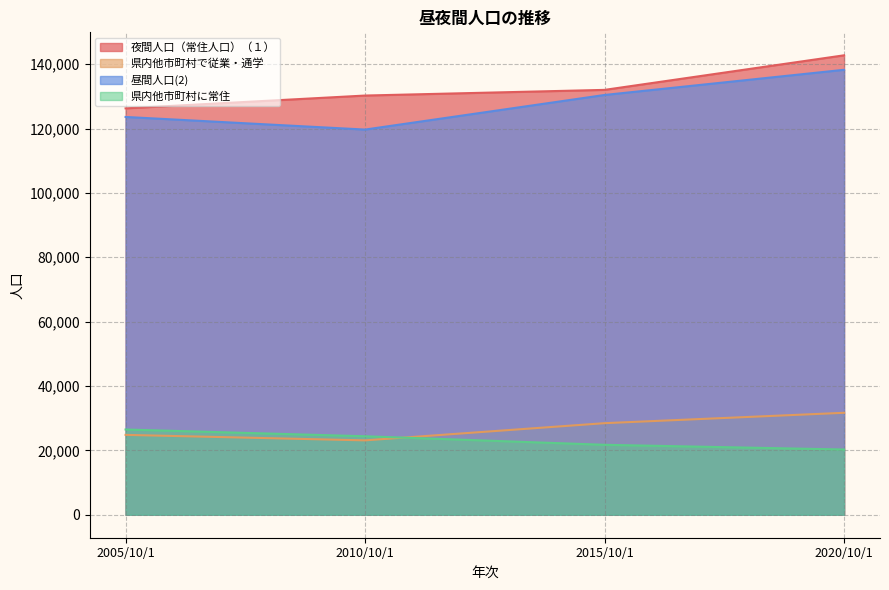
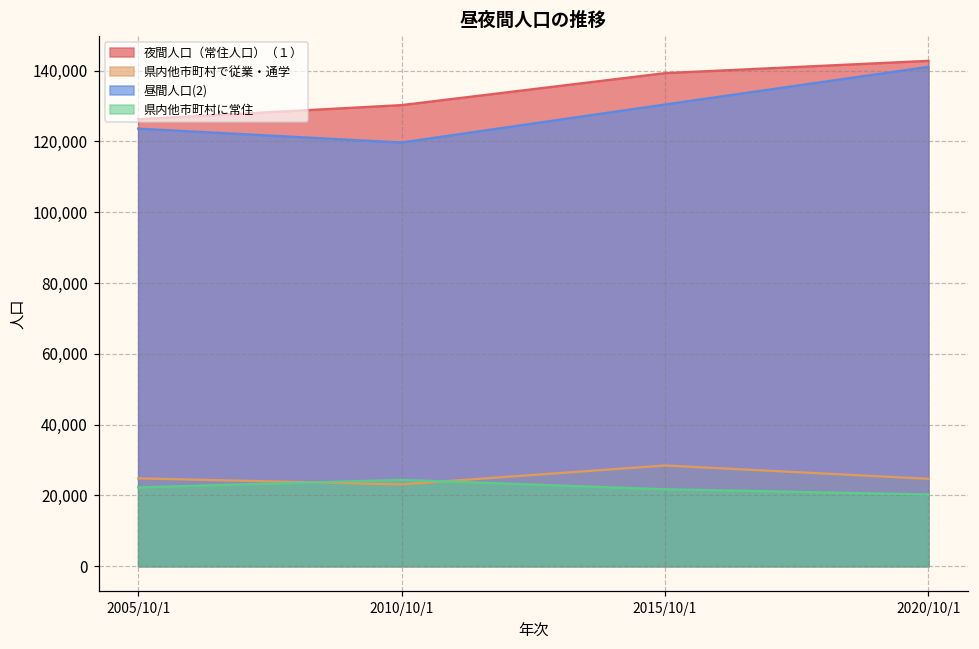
県内他市町村に常住, 2005/10/1: 26,000 -> 22,000
夜間人口（常住人口）（１）, 2015/10/1: 132,000 -> 139,000
県内他市町村で従業・通学, 2020/10/1: 32,000 -> 25,000
昼間人口(2), 2020/10/1: 138,000 -> 141,000
